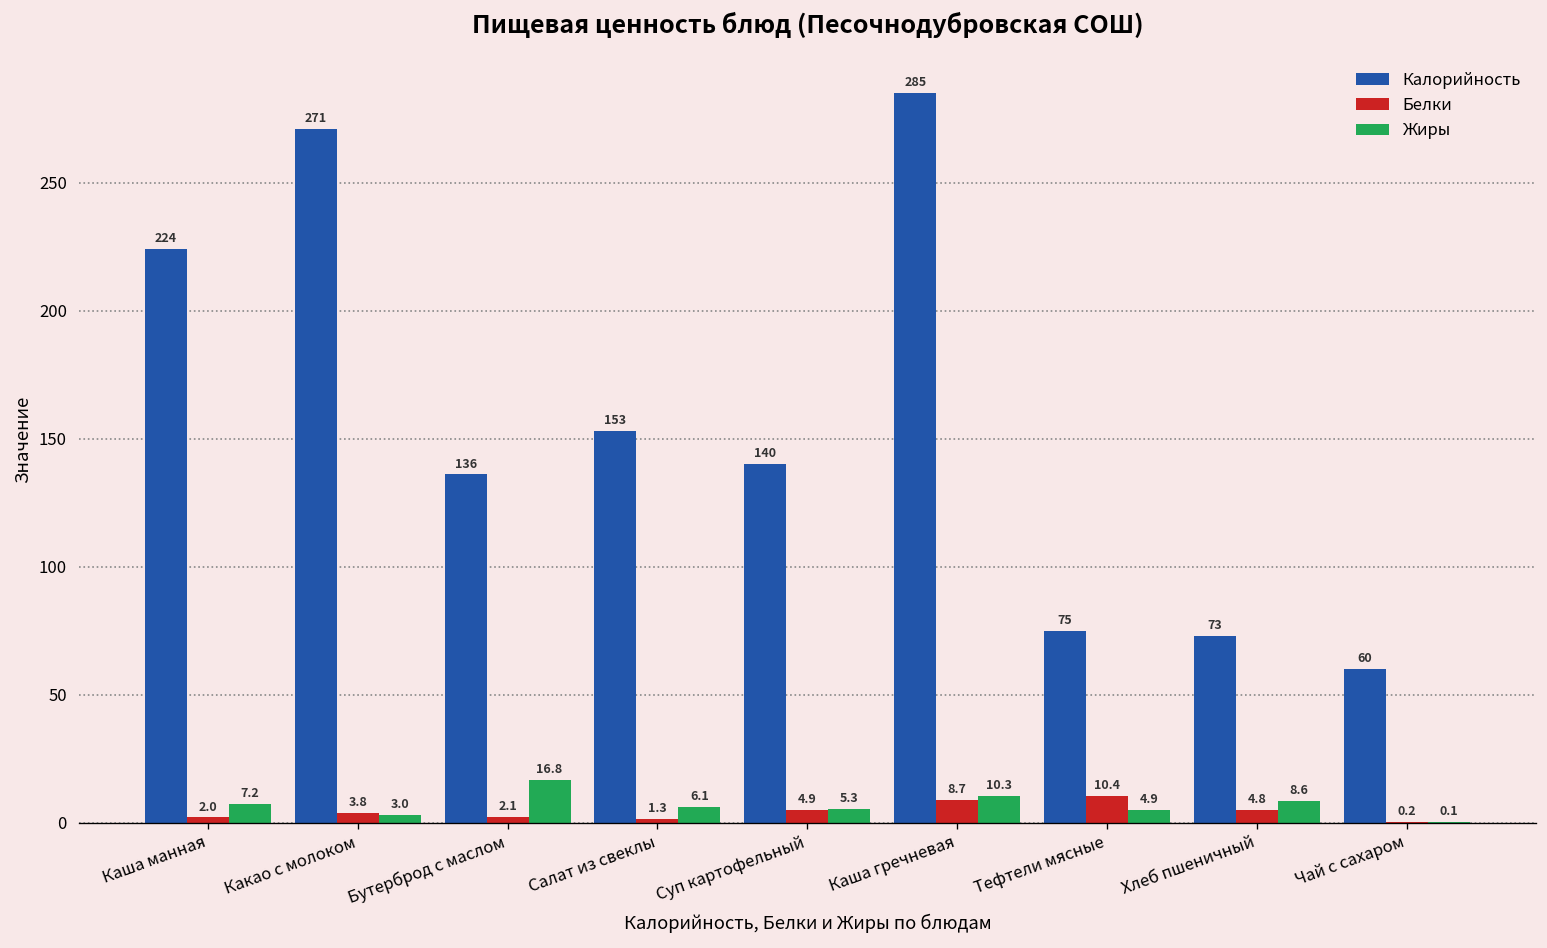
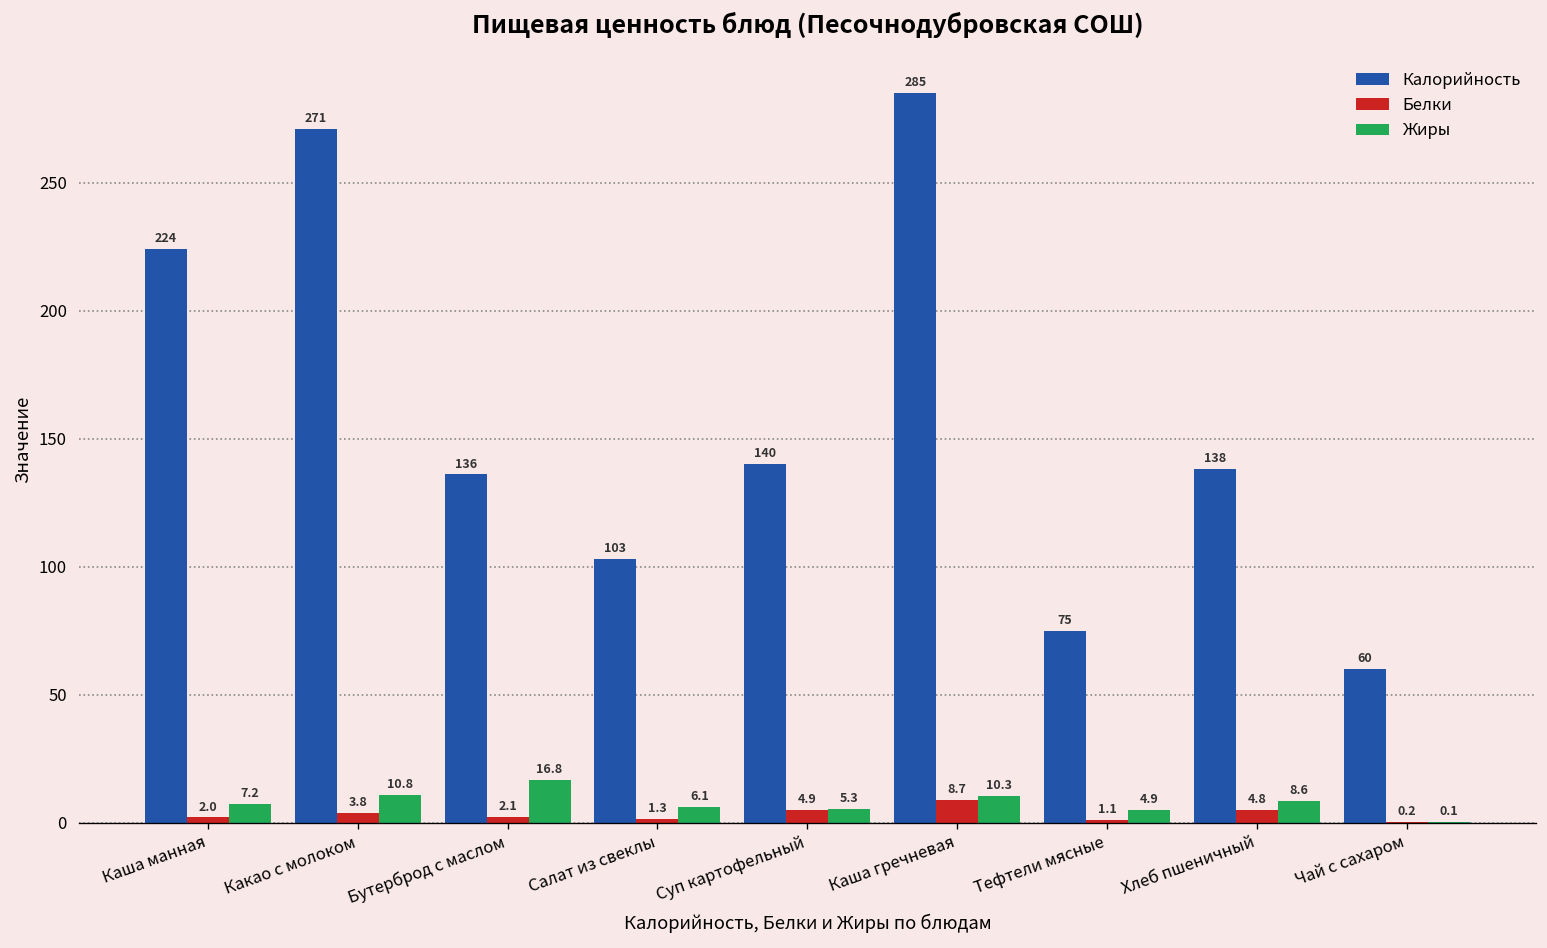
Жиры, Какао с молоком: 3.0 -> 10.8
Калорийность, Салат из свеклы: 153 -> 103
Белки, Тефтели мясные: 10.4 -> 1.1
Калорийность, Хлеб пшеничный: 73 -> 138
